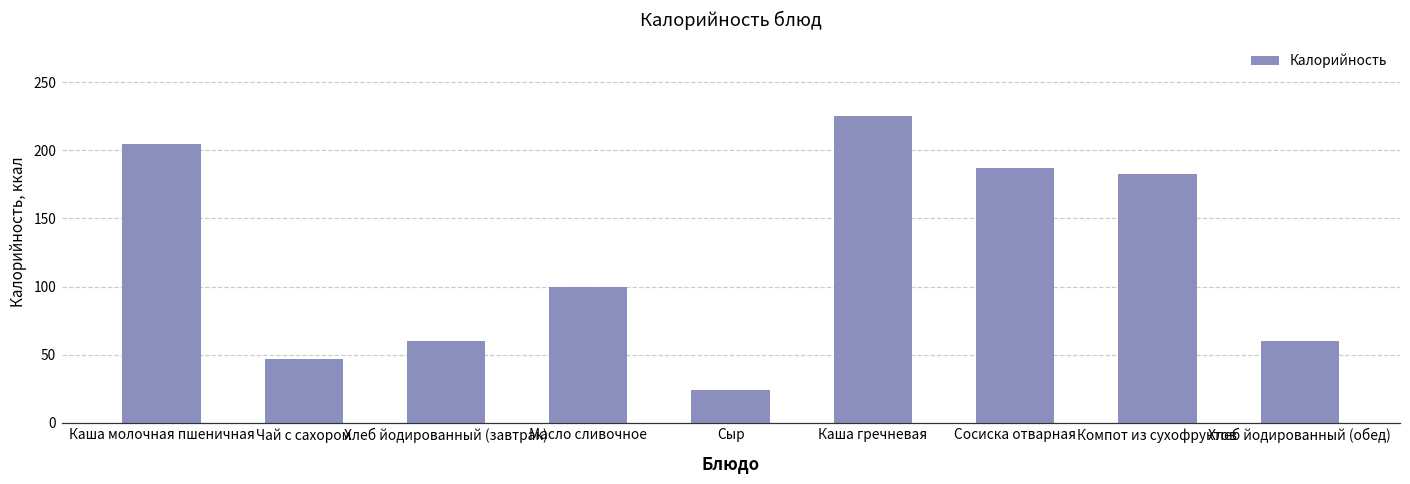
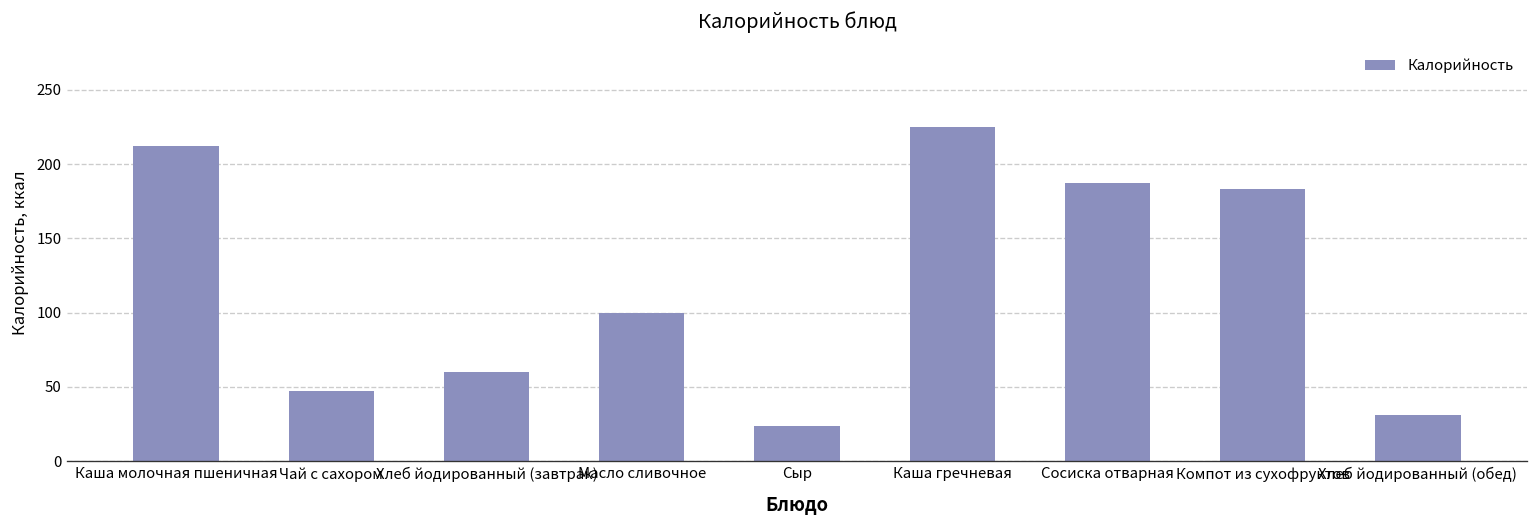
Каша молочная пшеничная: 205 -> 212
Хлеб йодированный (обед): 60 -> 31
